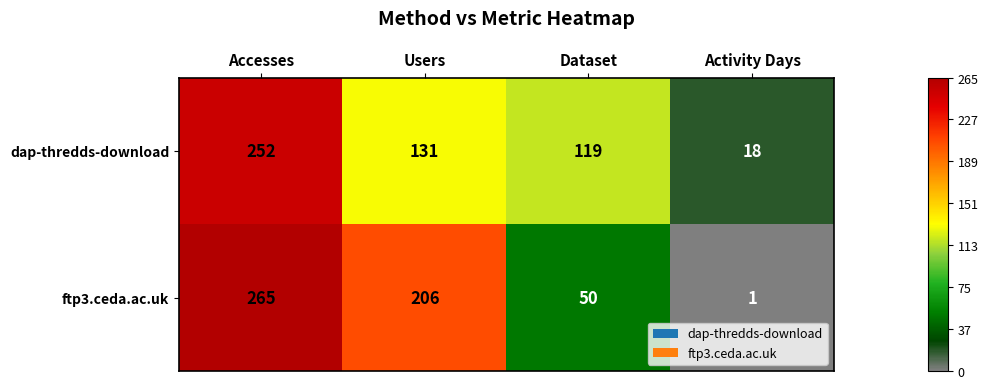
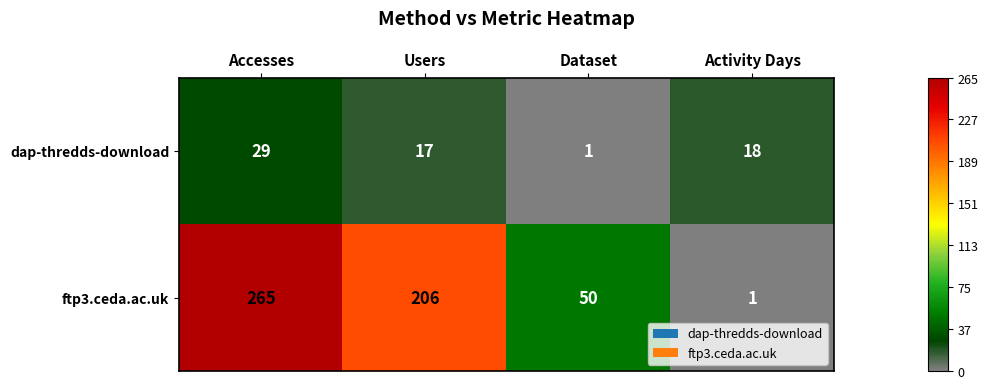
dap-thredds-download, Accesses: 252 -> 29
dap-thredds-download, Users: 131 -> 17
dap-thredds-download, Dataset: 119 -> 1
